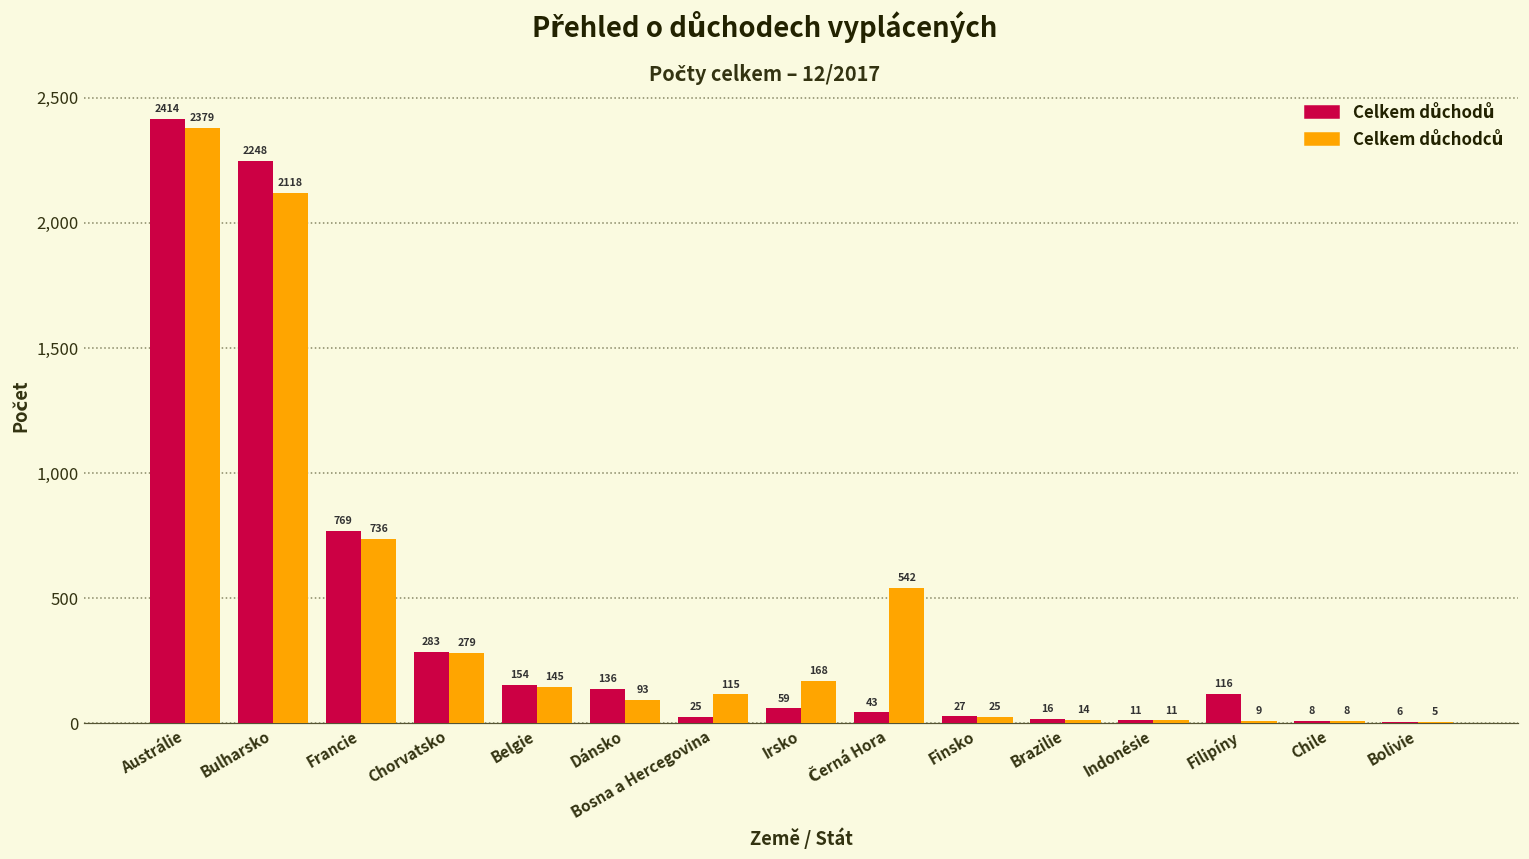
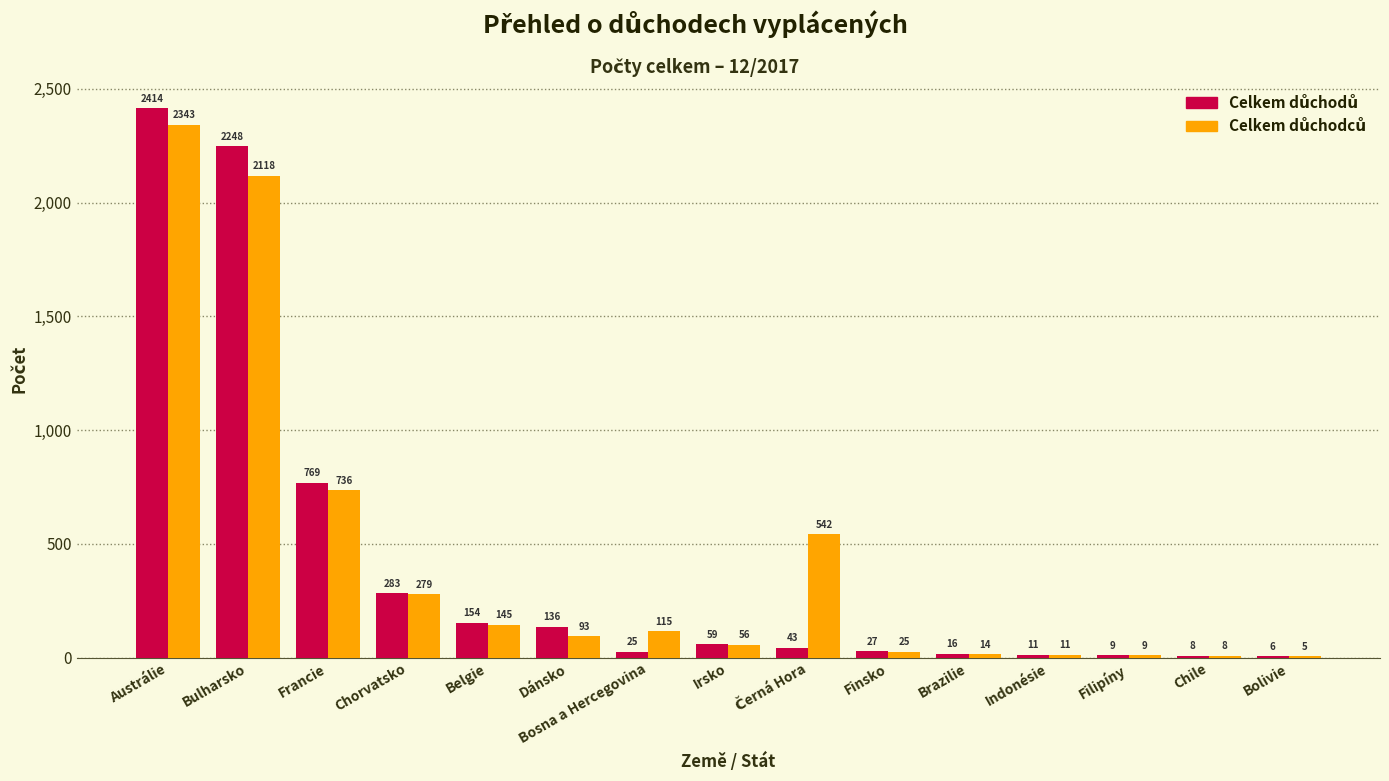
Celkem důchodců, Austrálie: 2379 -> 2343
Celkem důchodců, Irsko: 168 -> 56
Celkem důchodů, Filipíny: 116 -> 9
